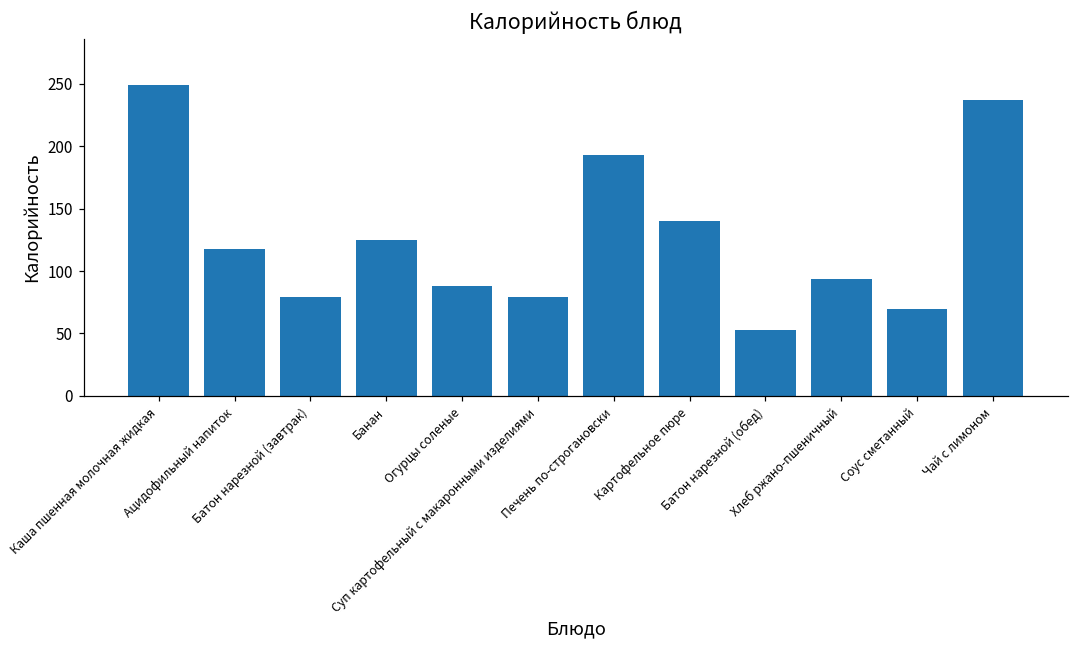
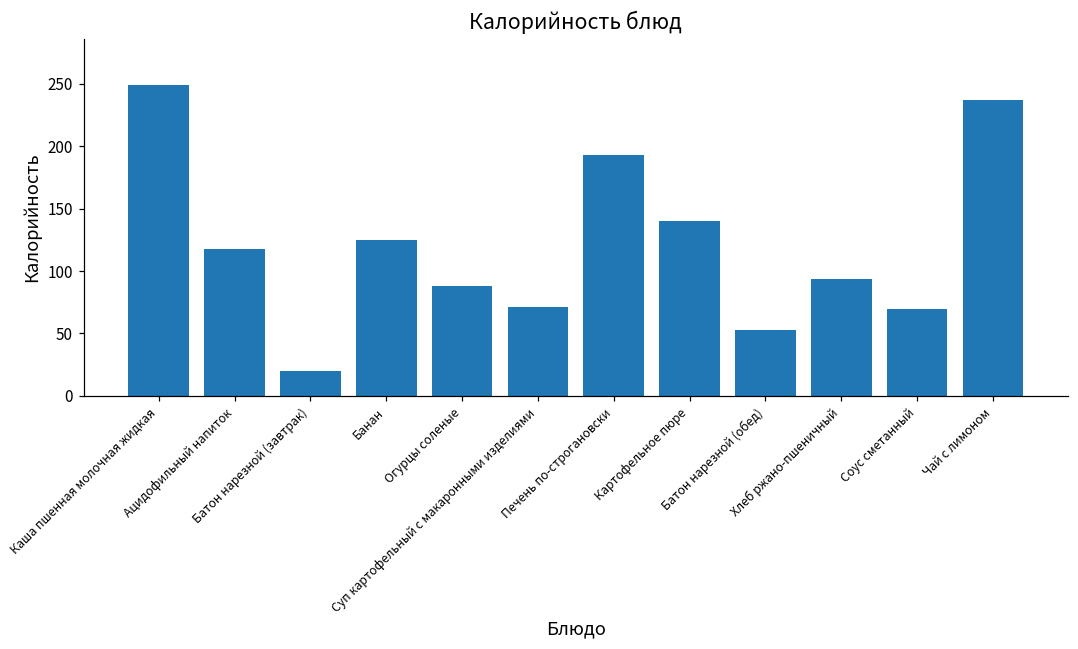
Батон нарезной (завтрак): 79 -> 20
Суп картофельный с макаронными изделиями: 79 -> 71
